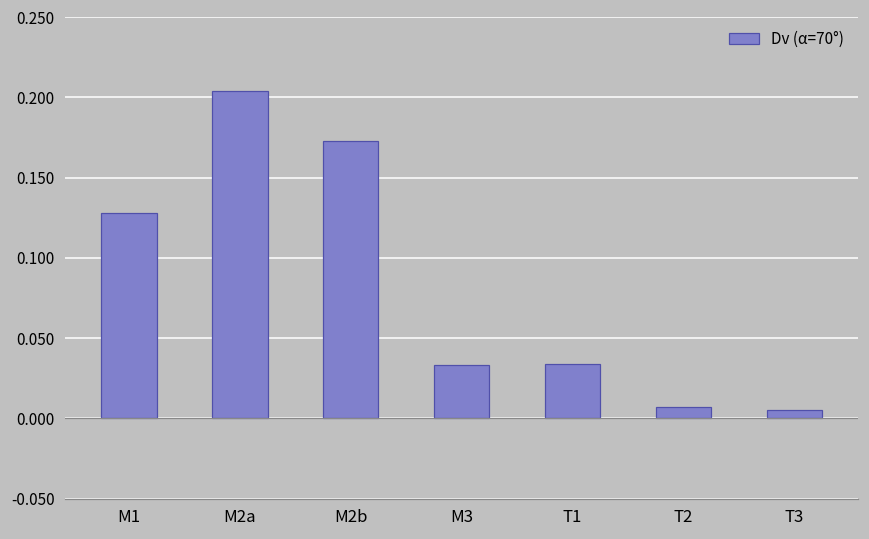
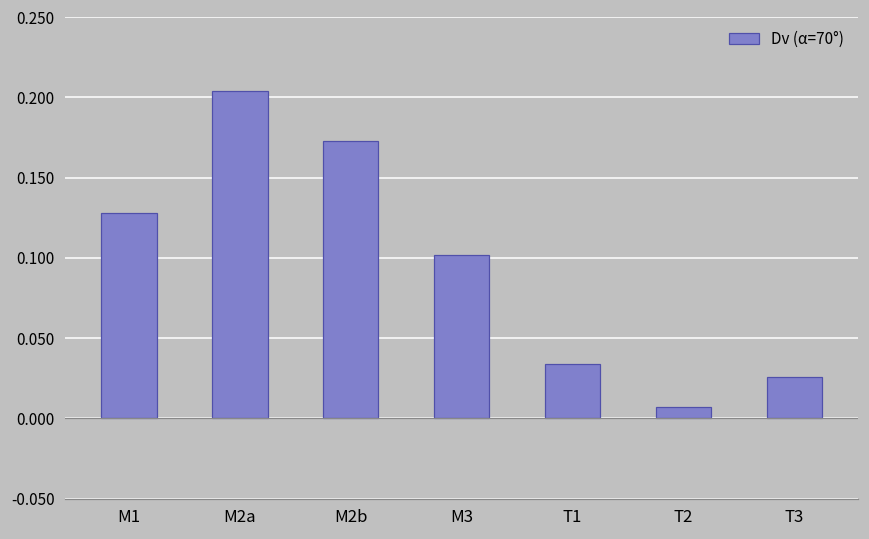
M3: 0.033 -> 0.102
T3: 0.005 -> 0.026
